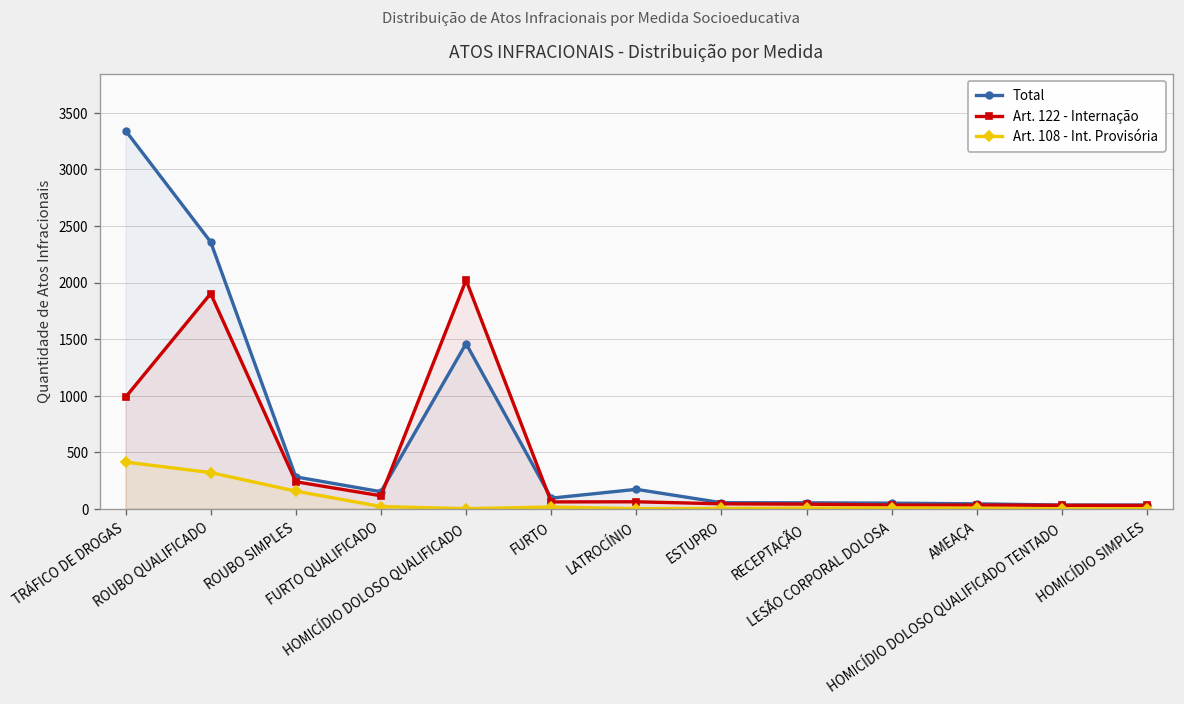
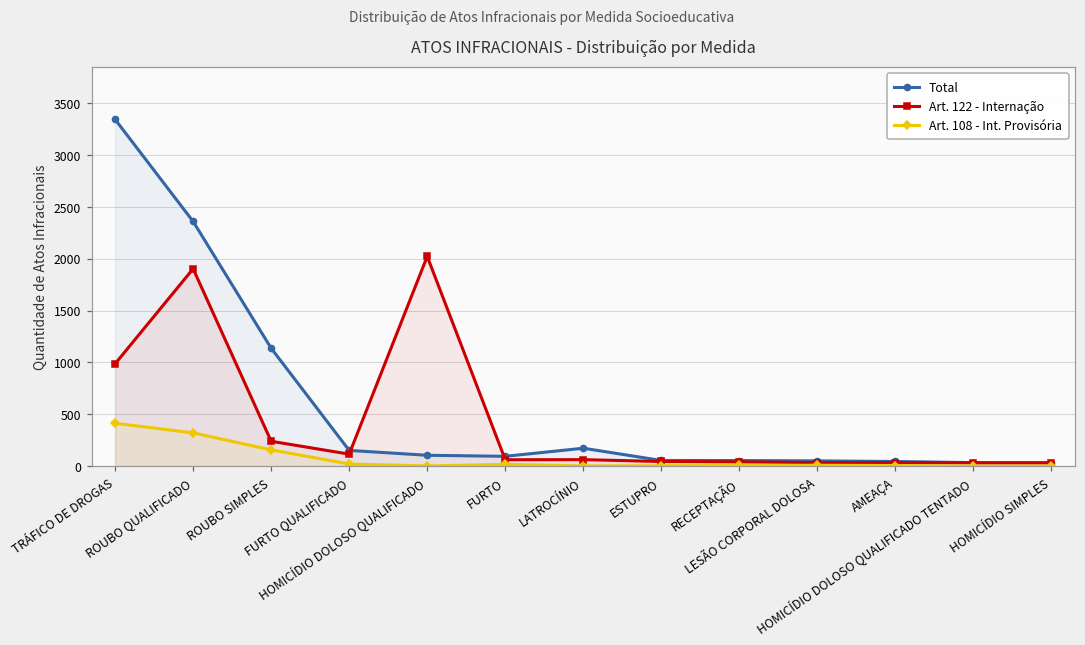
Total, ROUBO SIMPLES: 300 -> 1100
Total, HOMICÍDIO DOLOSO QUALIFICADO: 1500 -> 100
